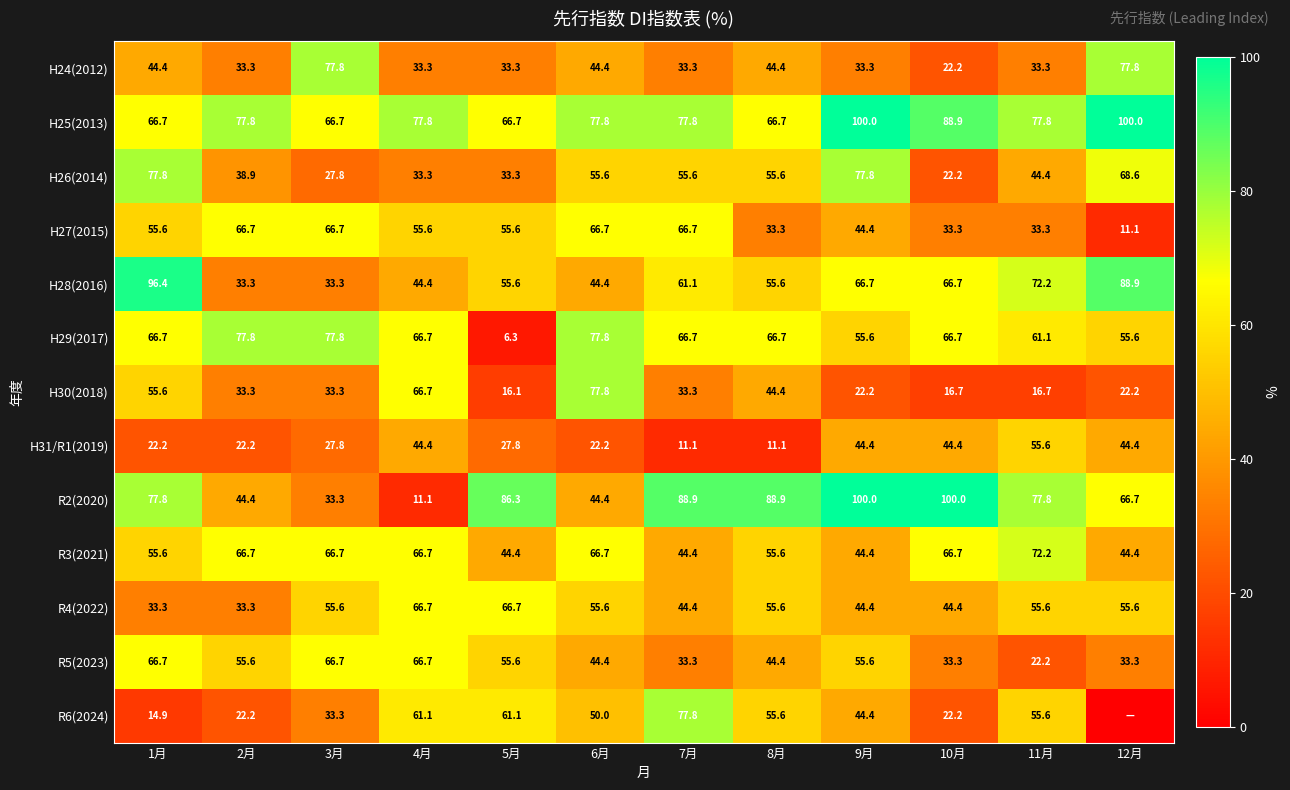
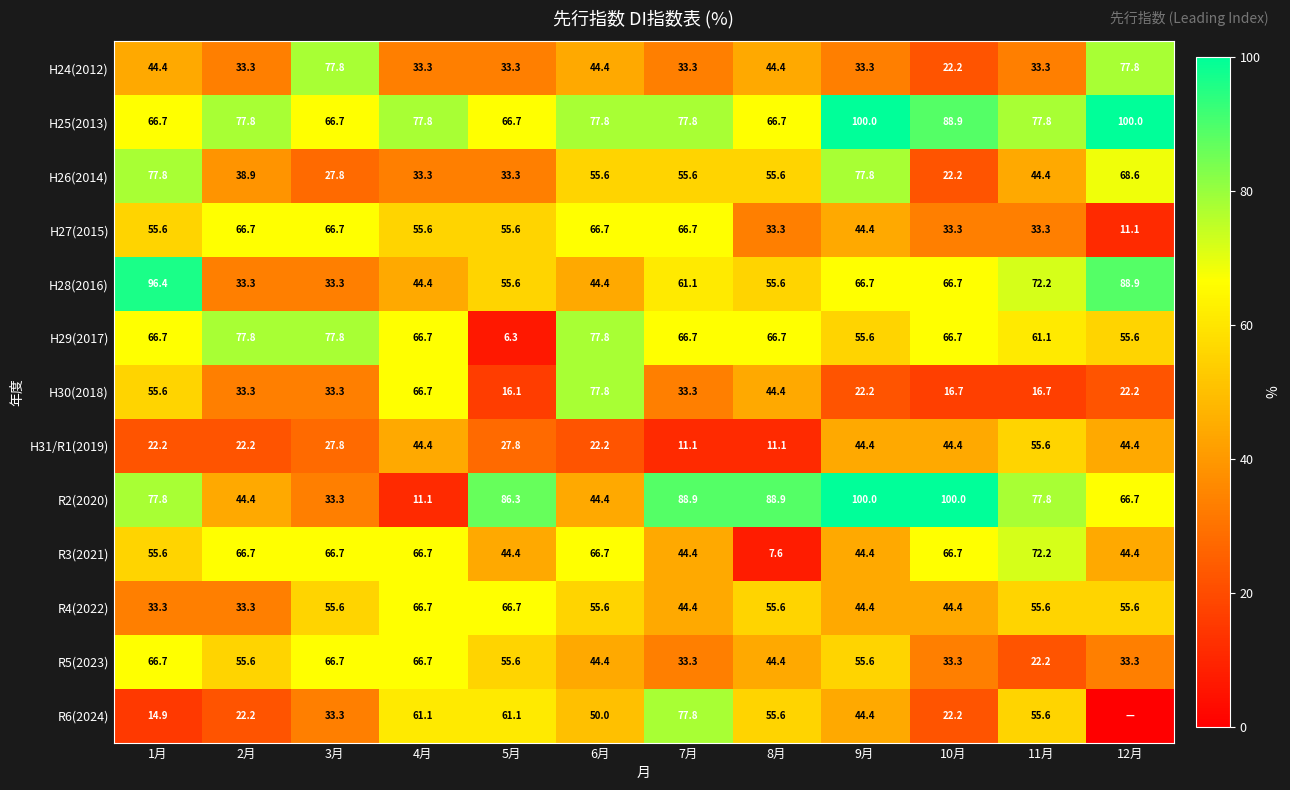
R3(2021), 8月: 55.6 -> 7.6
